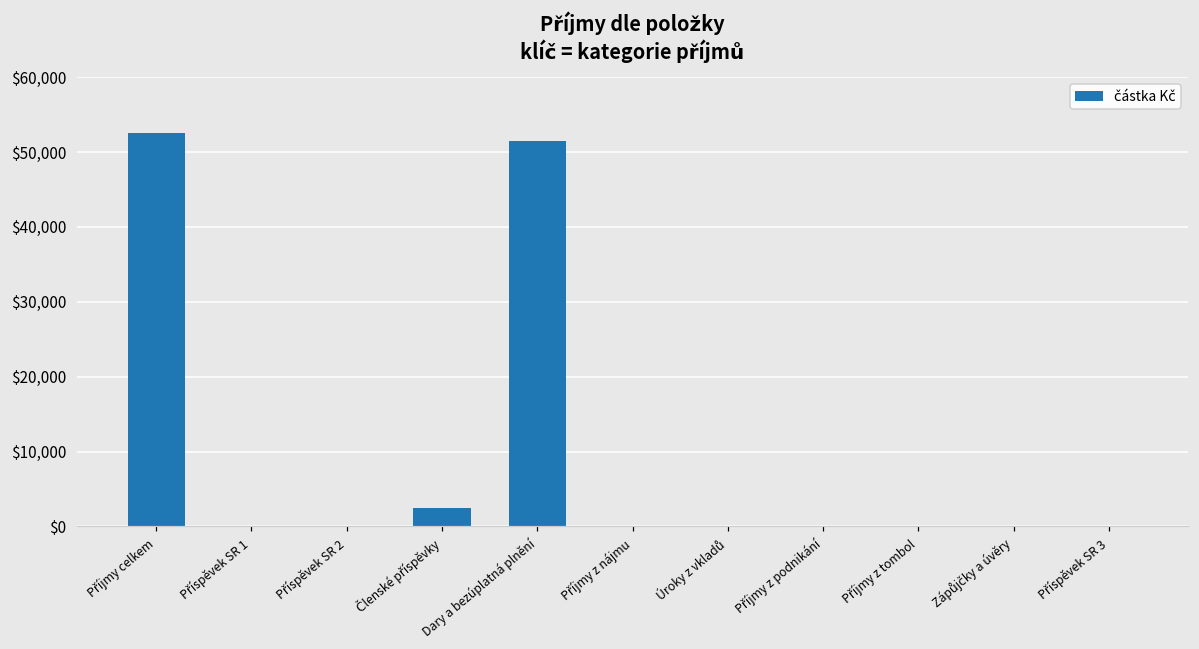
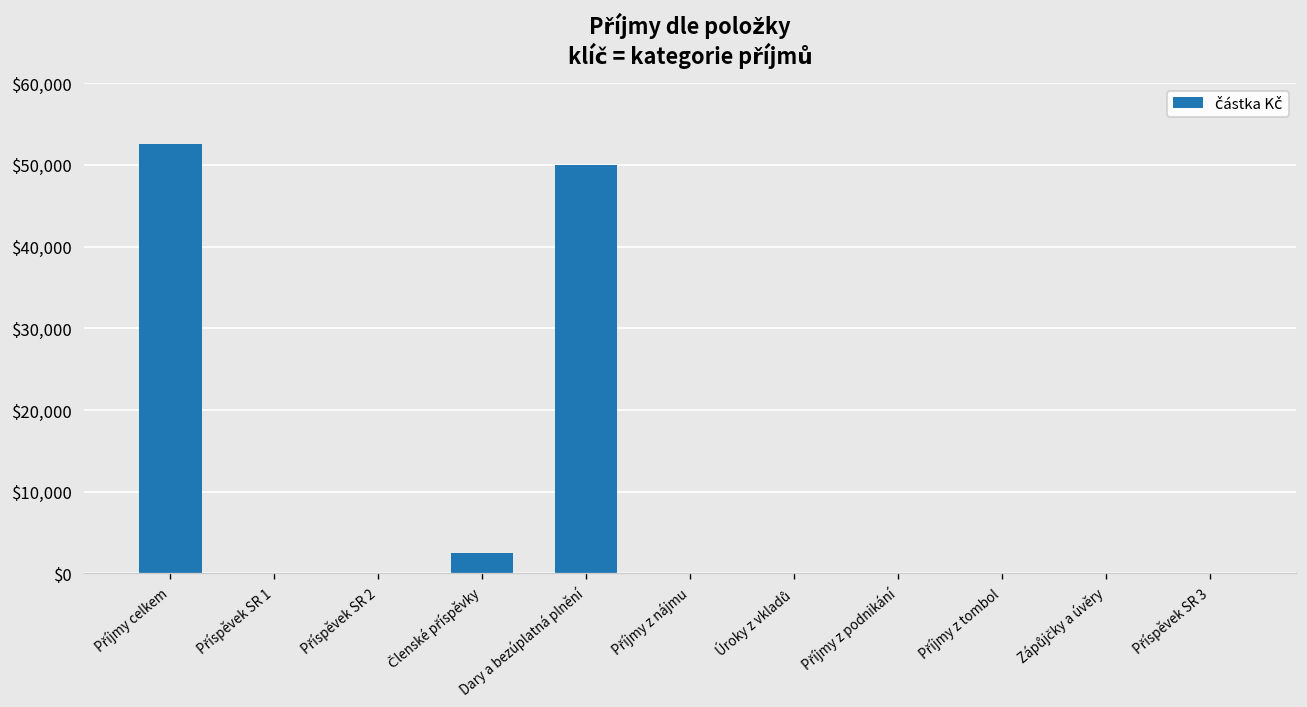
Dary a bezúplatná plnění: $51,000 -> $50,000
